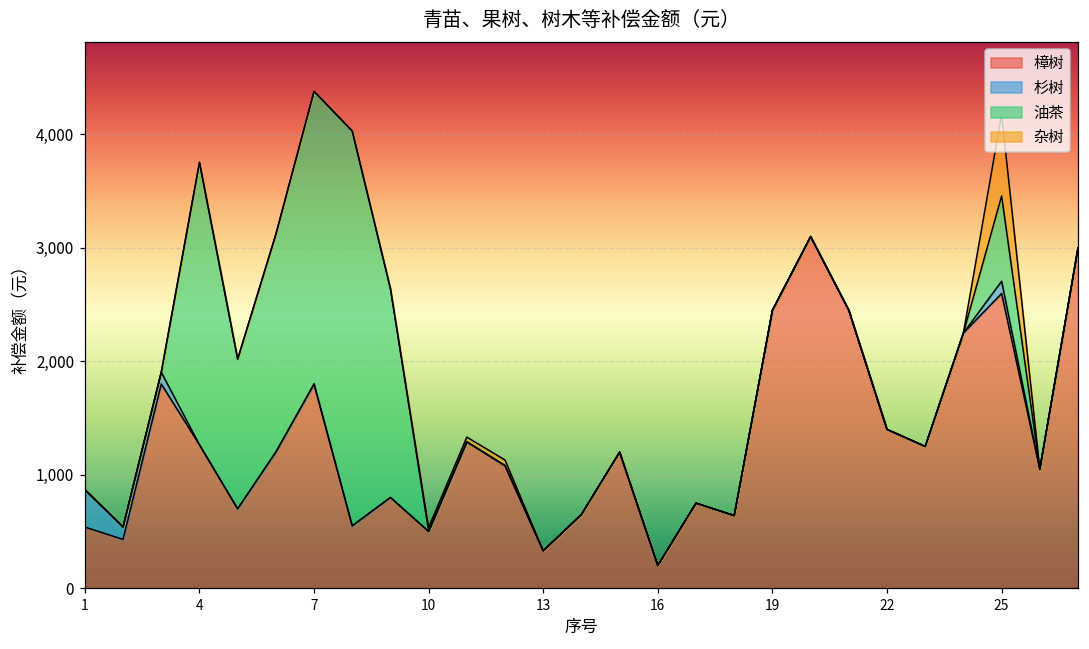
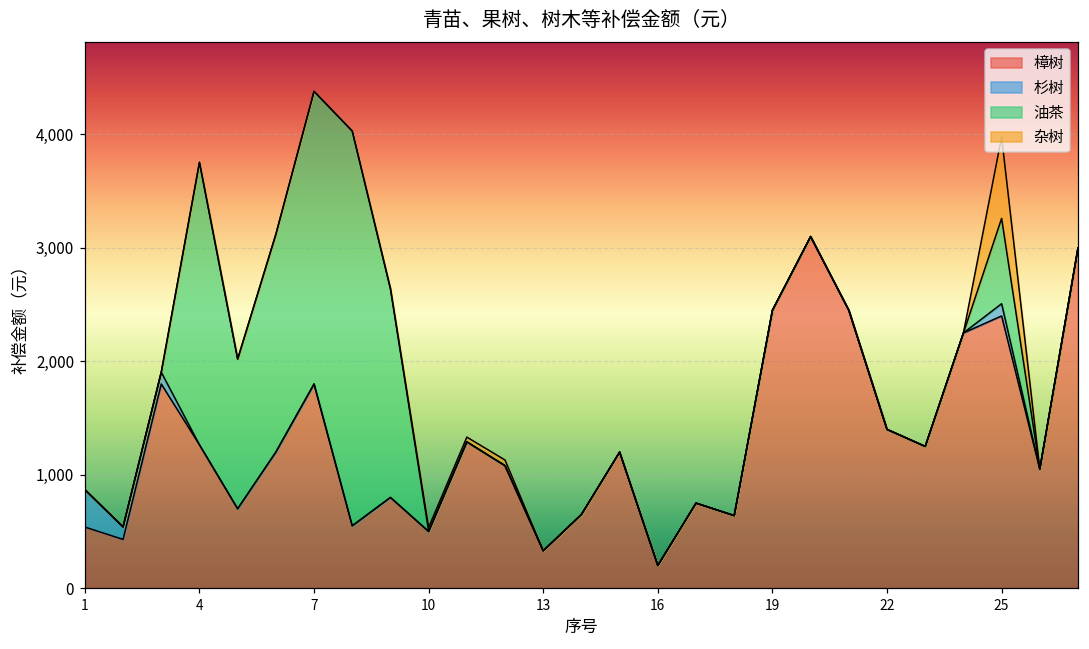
樟树, 25: 2,600 -> 2,400
